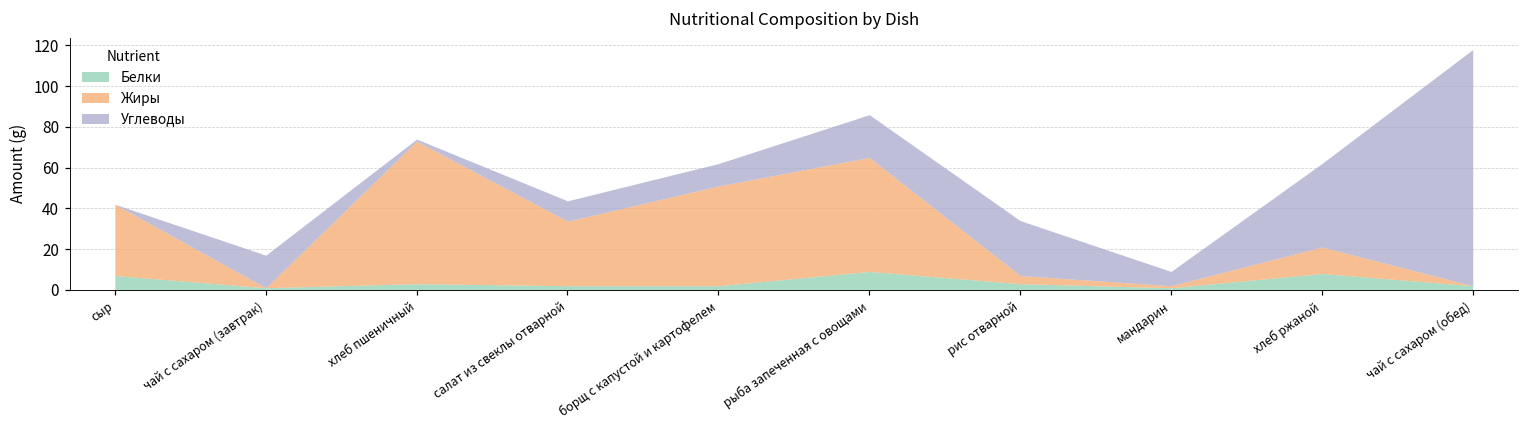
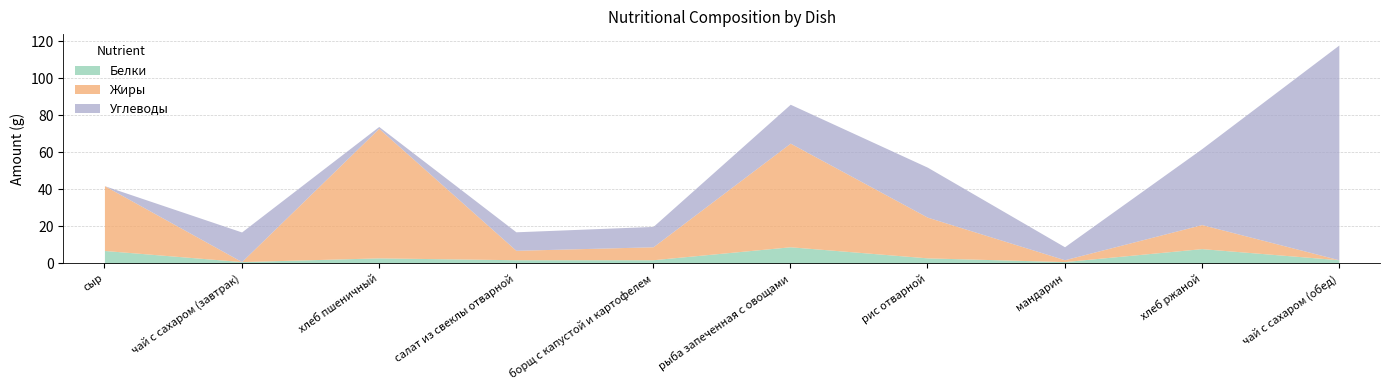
Жиры, салат из свеклы отварной: 32 -> 5
Жиры, борщ с капустой и картофелем: 49 -> 7
Жиры, рис отварной: 4 -> 22
